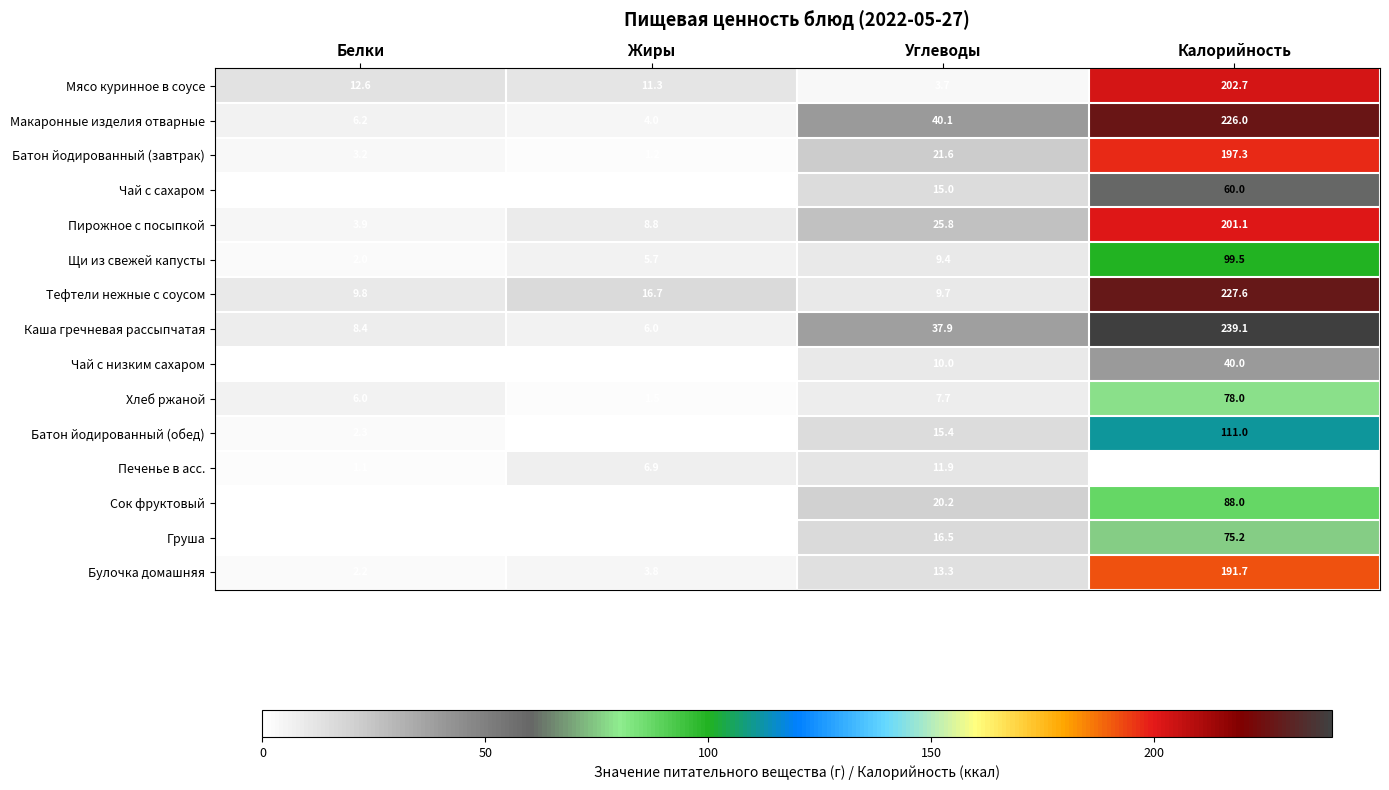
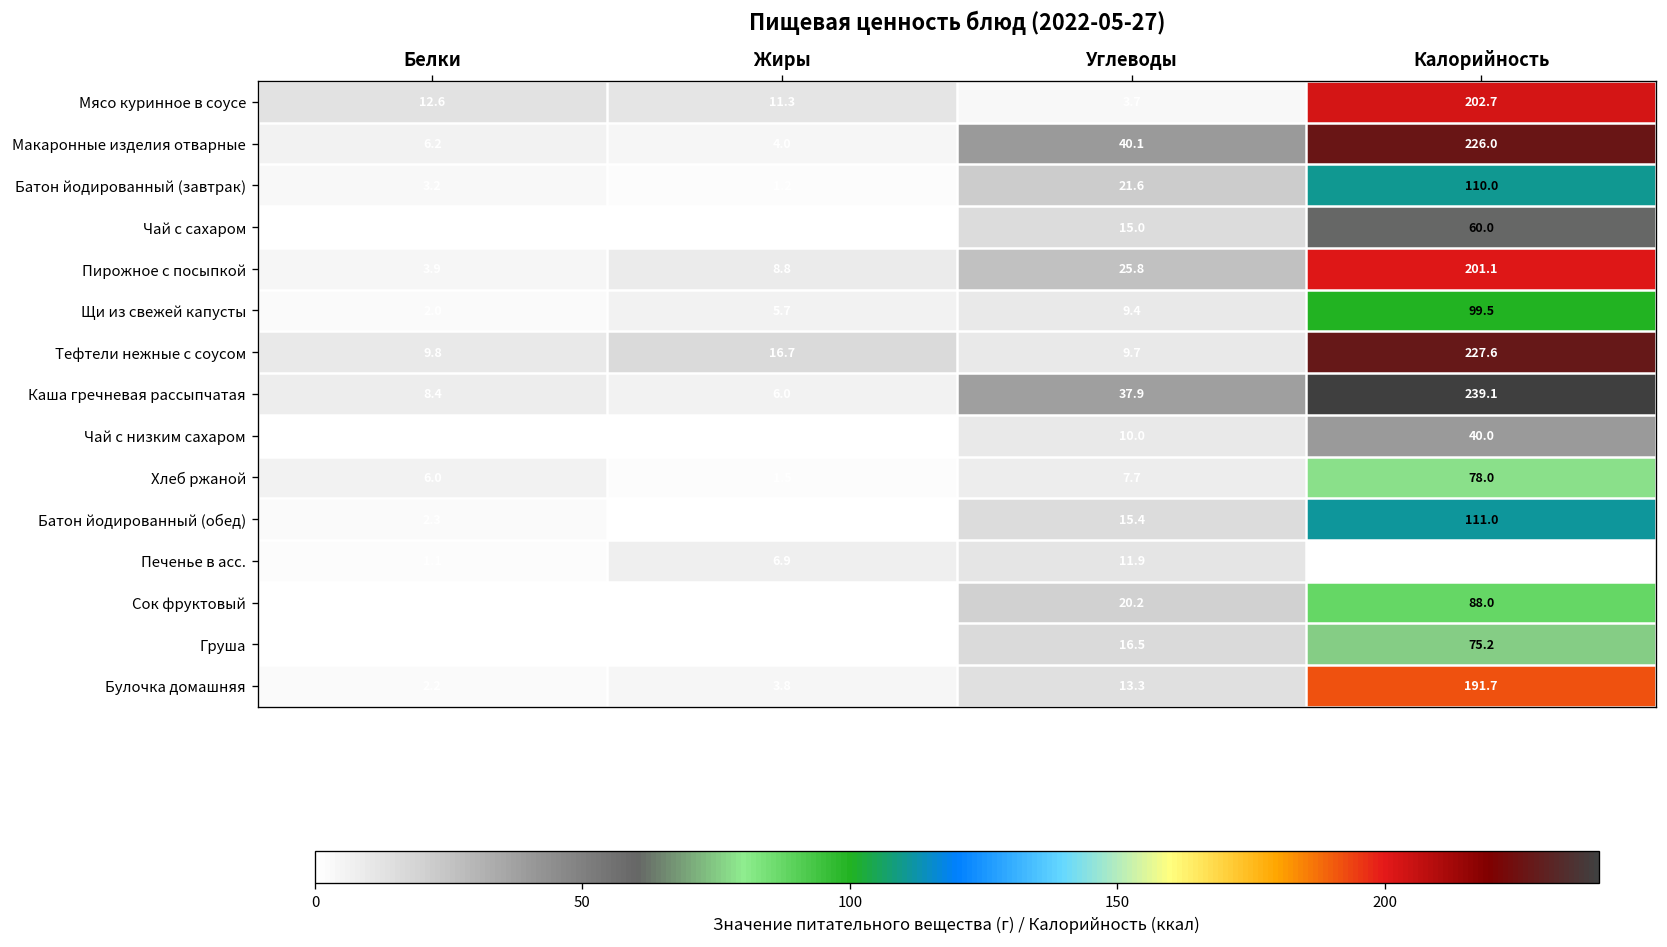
Батон йодированный (завтрак), Калорийность: 197.3 -> 110.0
